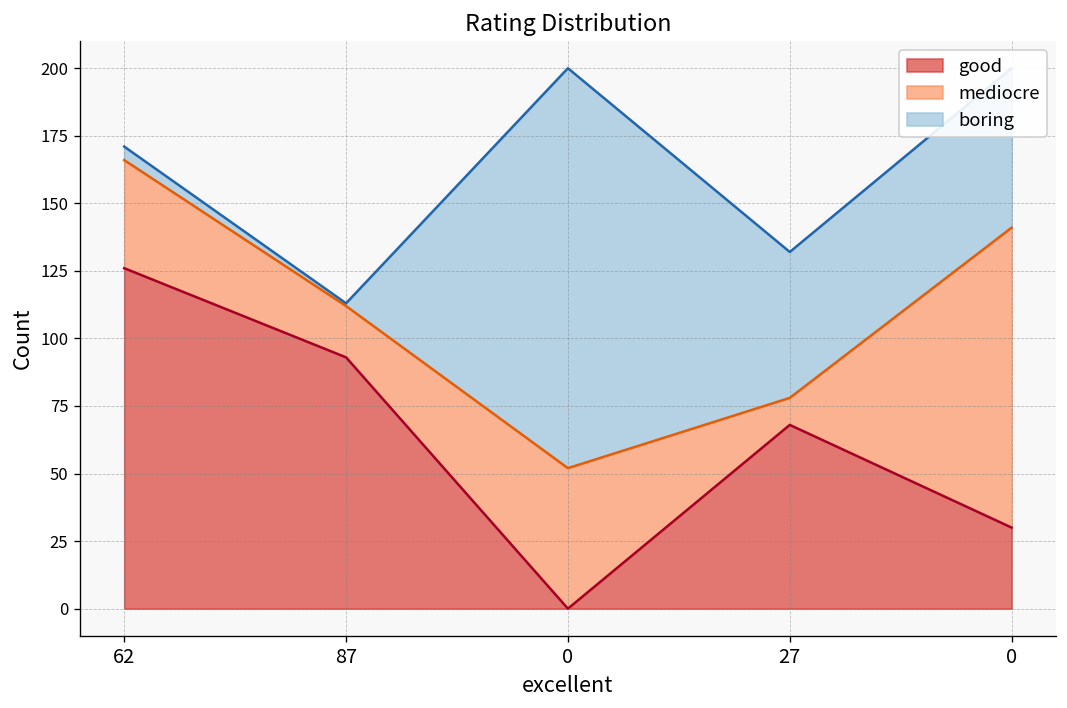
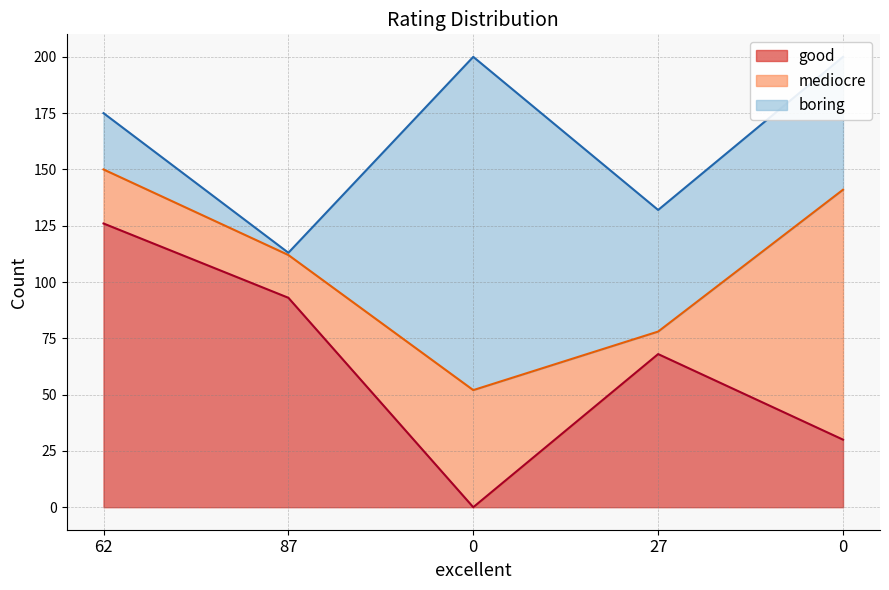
mediocre, 62: 40 -> 24
boring, 62: 5 -> 25
